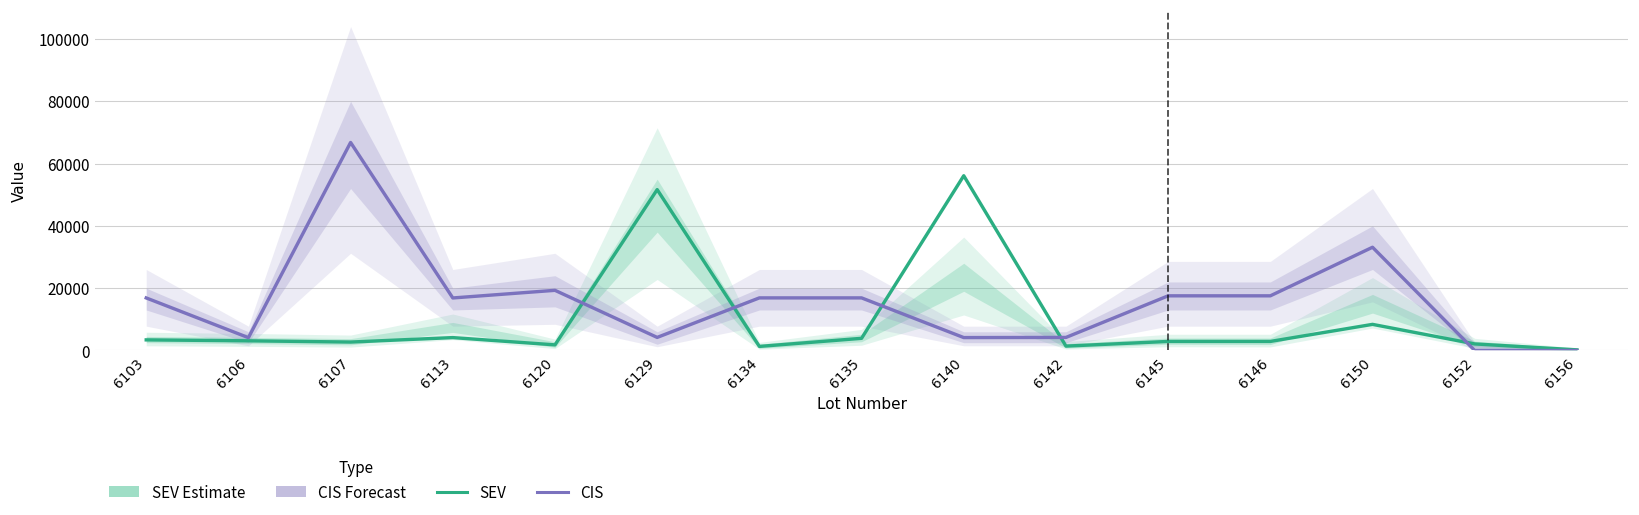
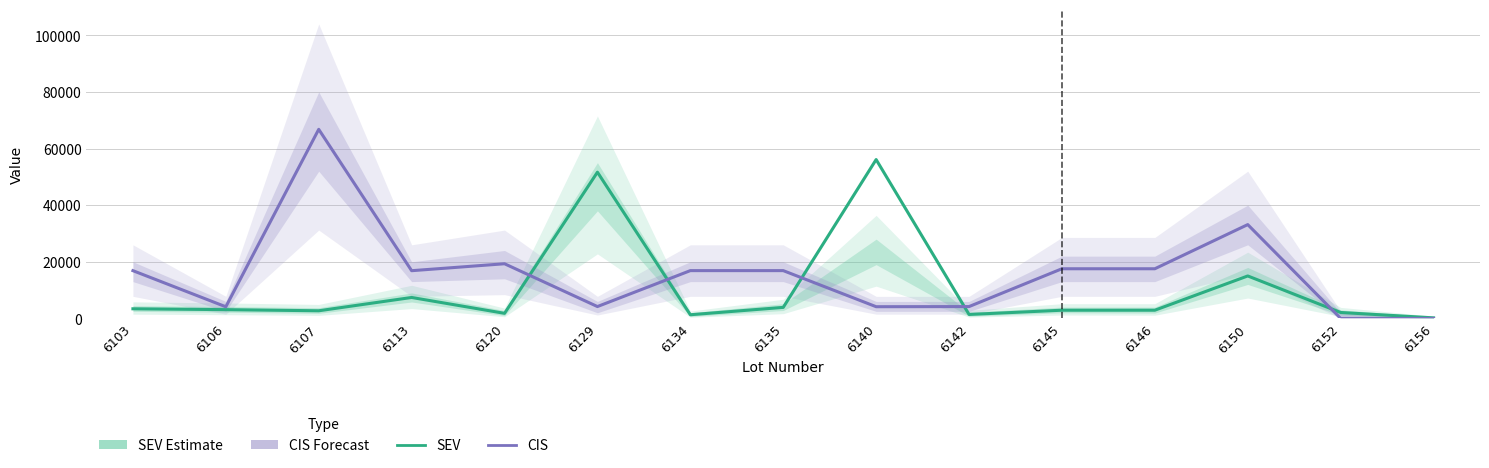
SEV, 6113: 4000 -> 7000
SEV, 6150: 8000 -> 15000
